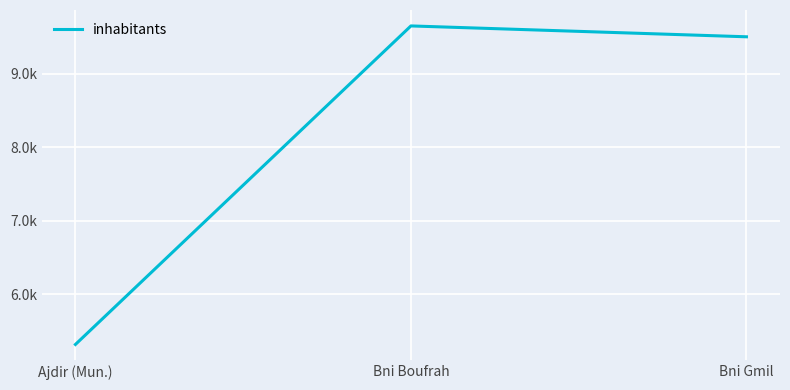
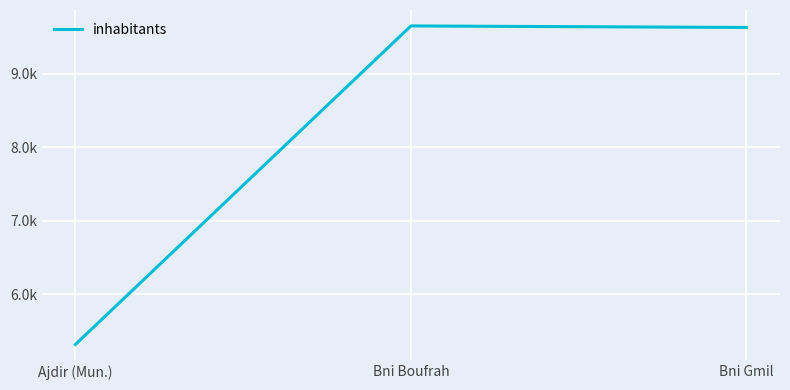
Bni Gmil: 9500 -> 9600
